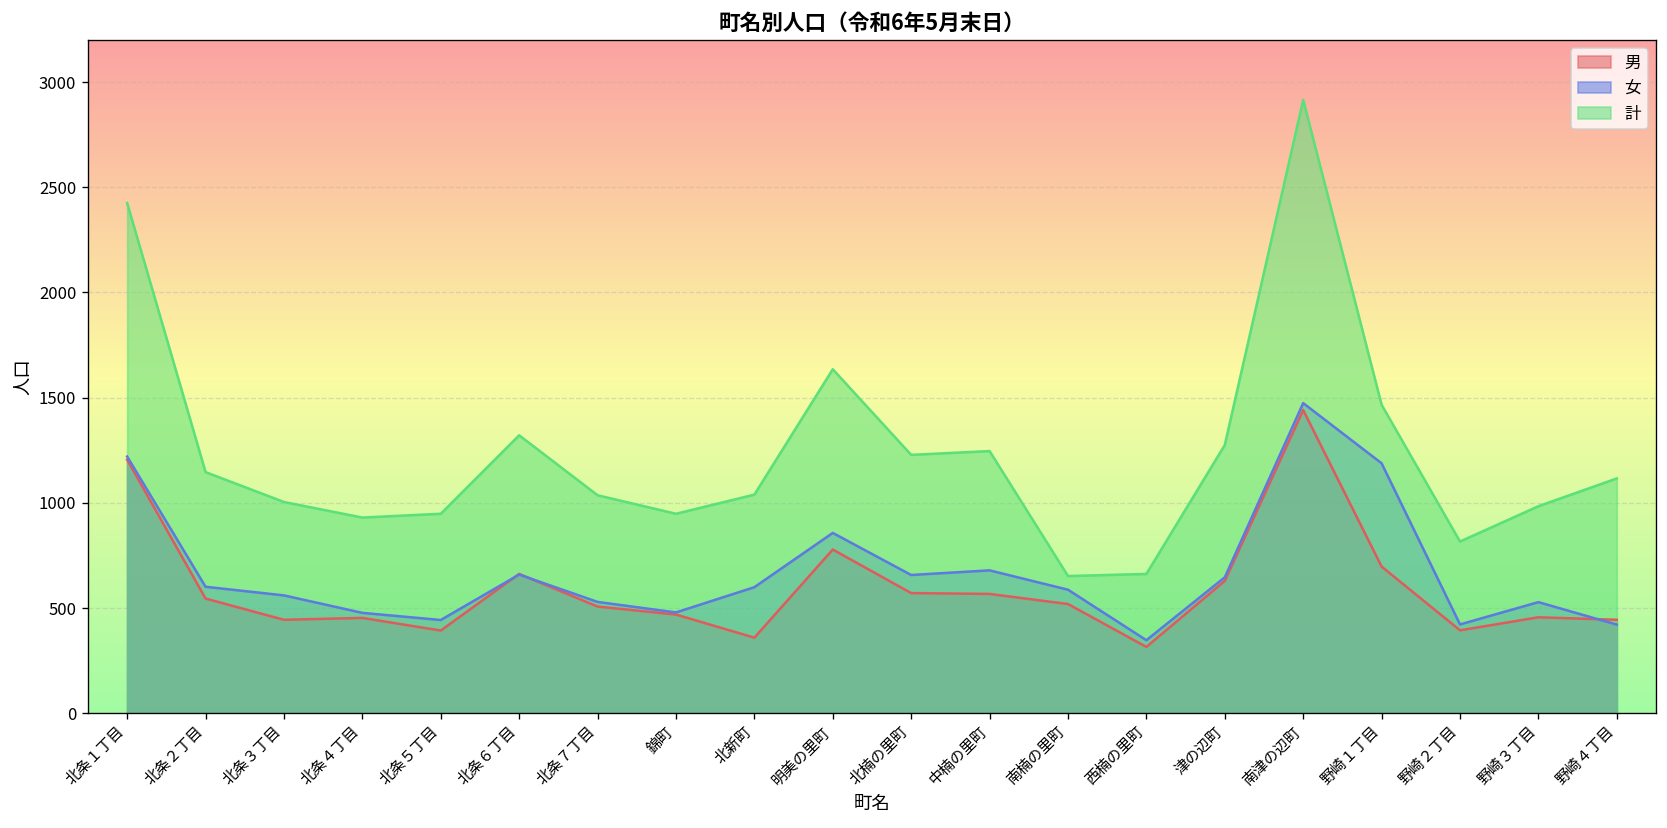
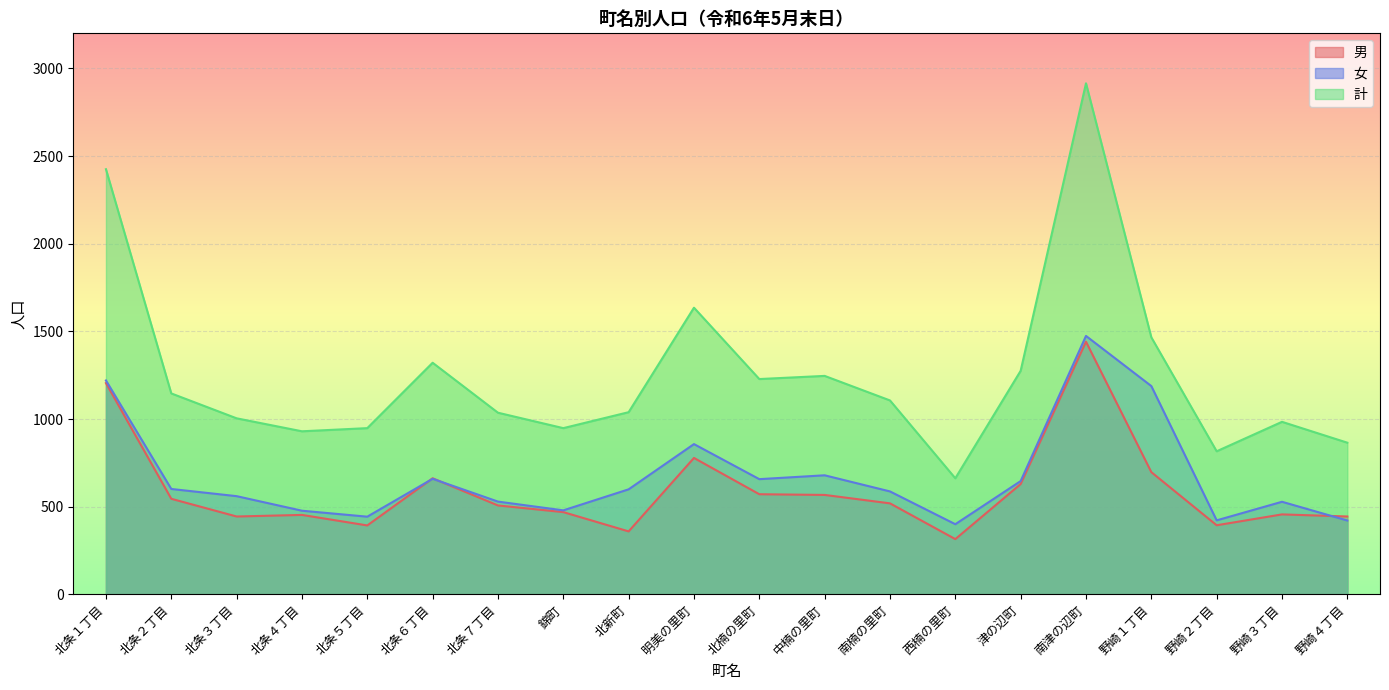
計, 南楠の里町: 650 -> 1110
女, 西楠の里町: 350 -> 400
計, 野崎４丁目: 1120 -> 870
